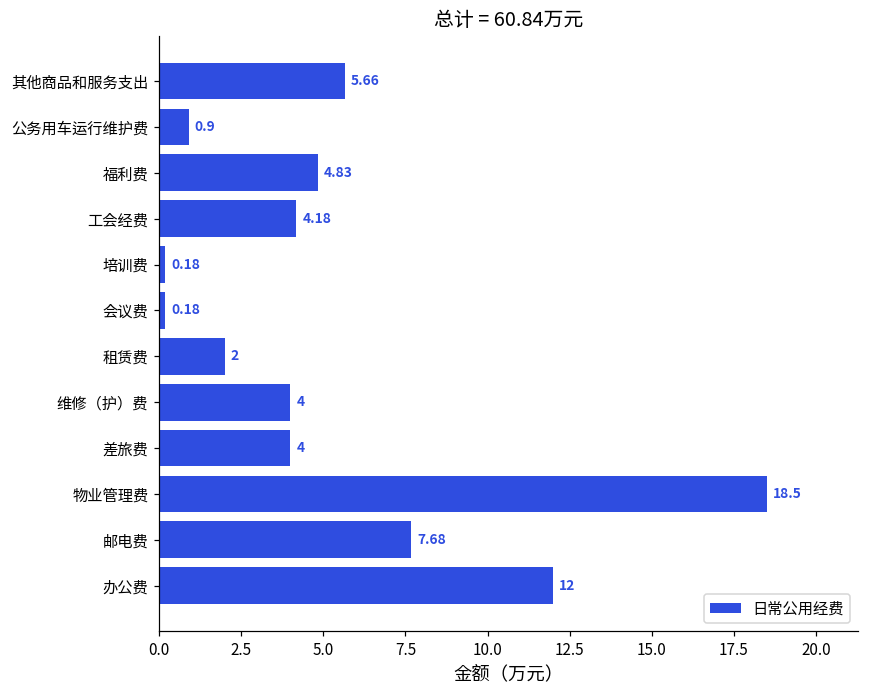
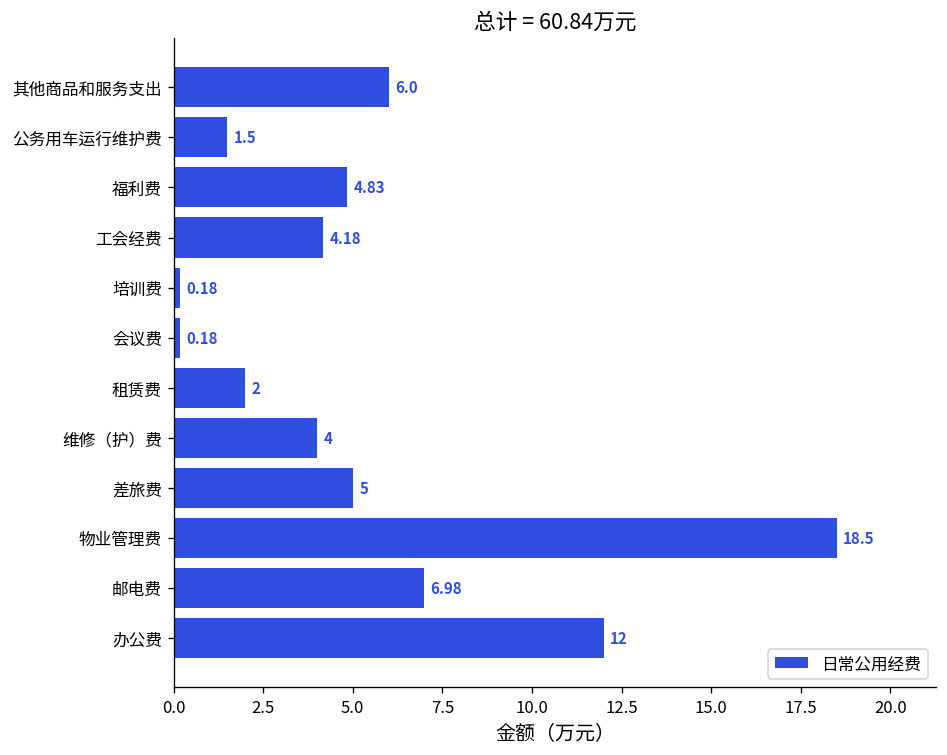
其他商品和服务支出: 5.66 -> 6.0
公务用车运行维护费: 0.9 -> 1.5
差旅费: 4 -> 5
邮电费: 7.68 -> 6.98
